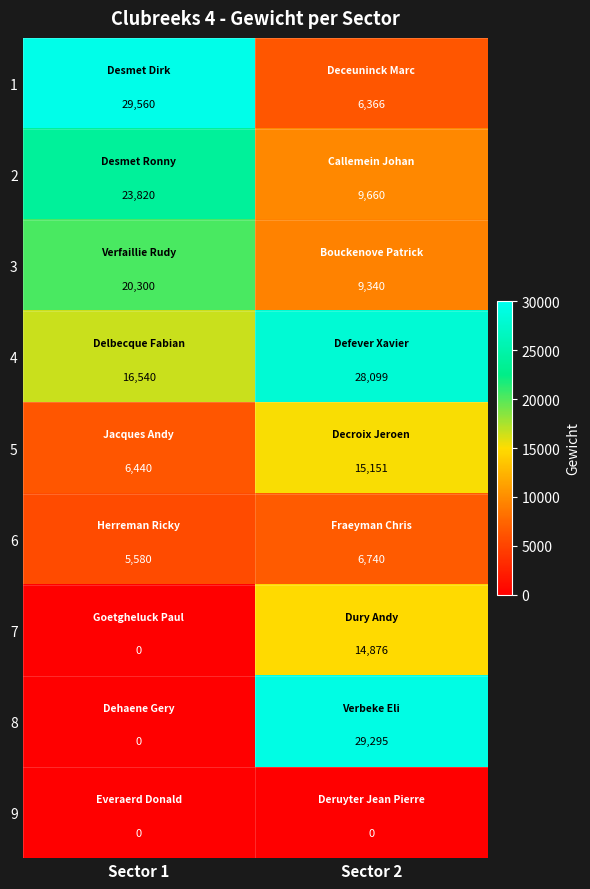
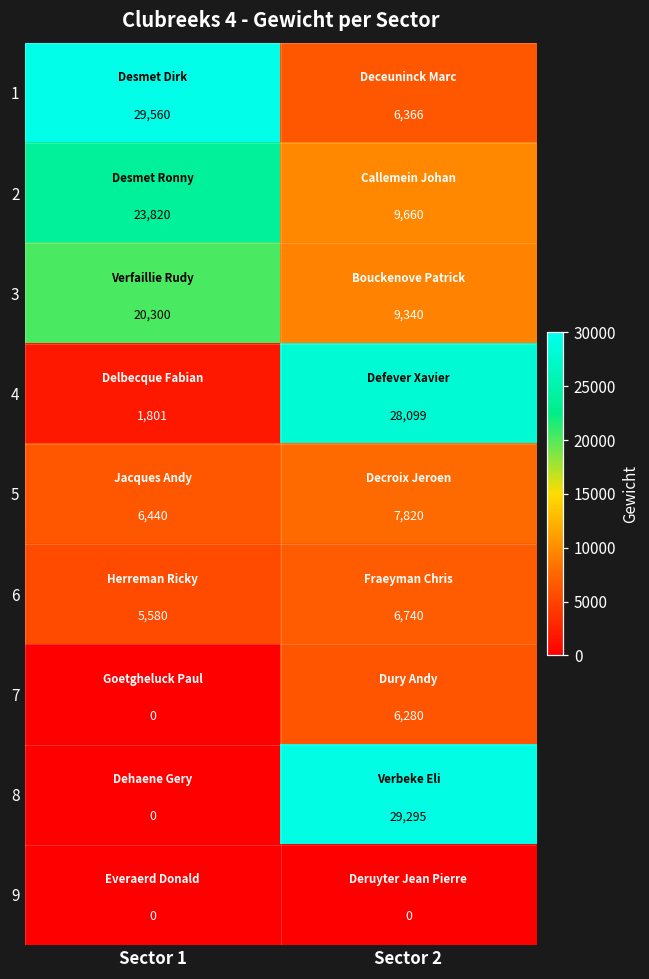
4, Sector 1: 16,540 -> 1,801
5, Sector 2: 15,151 -> 7,820
7, Sector 2: 14,876 -> 6,280
